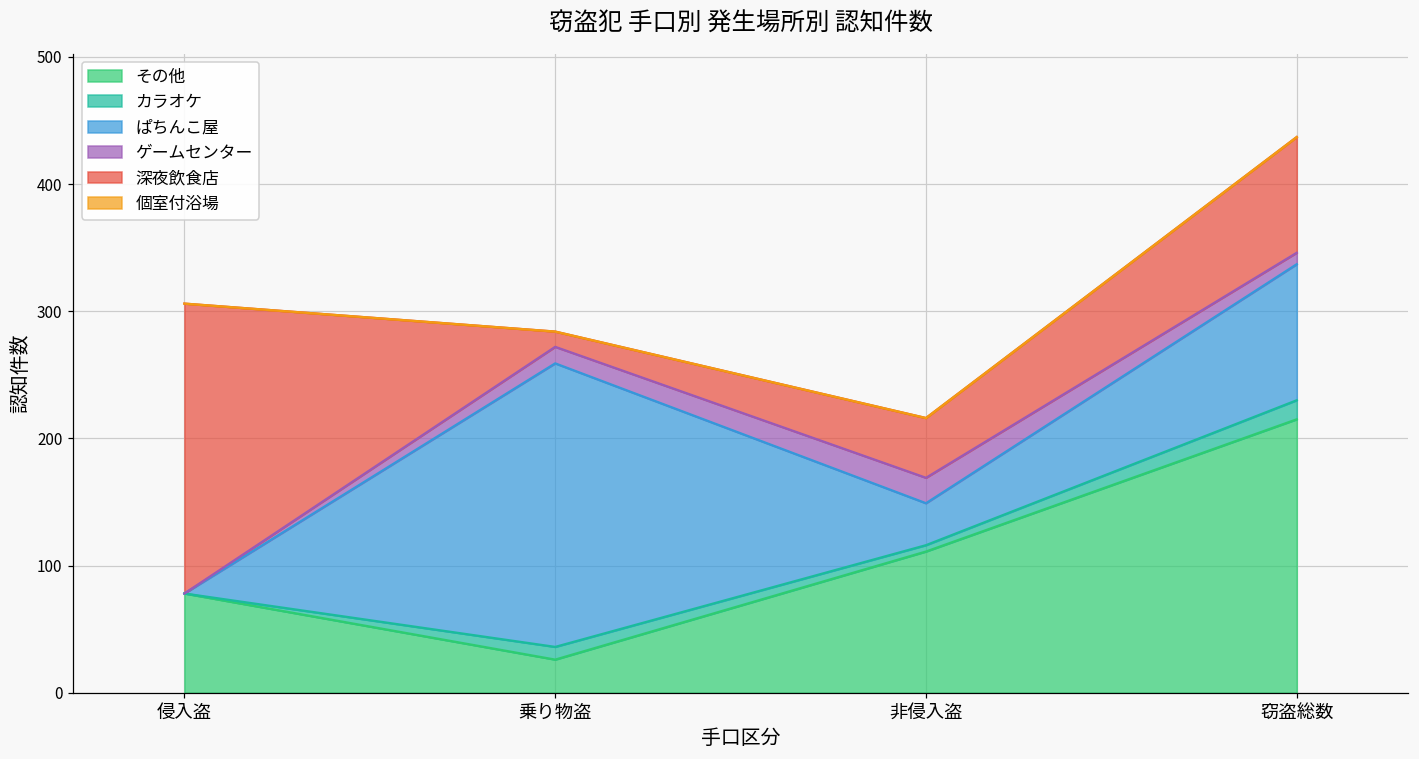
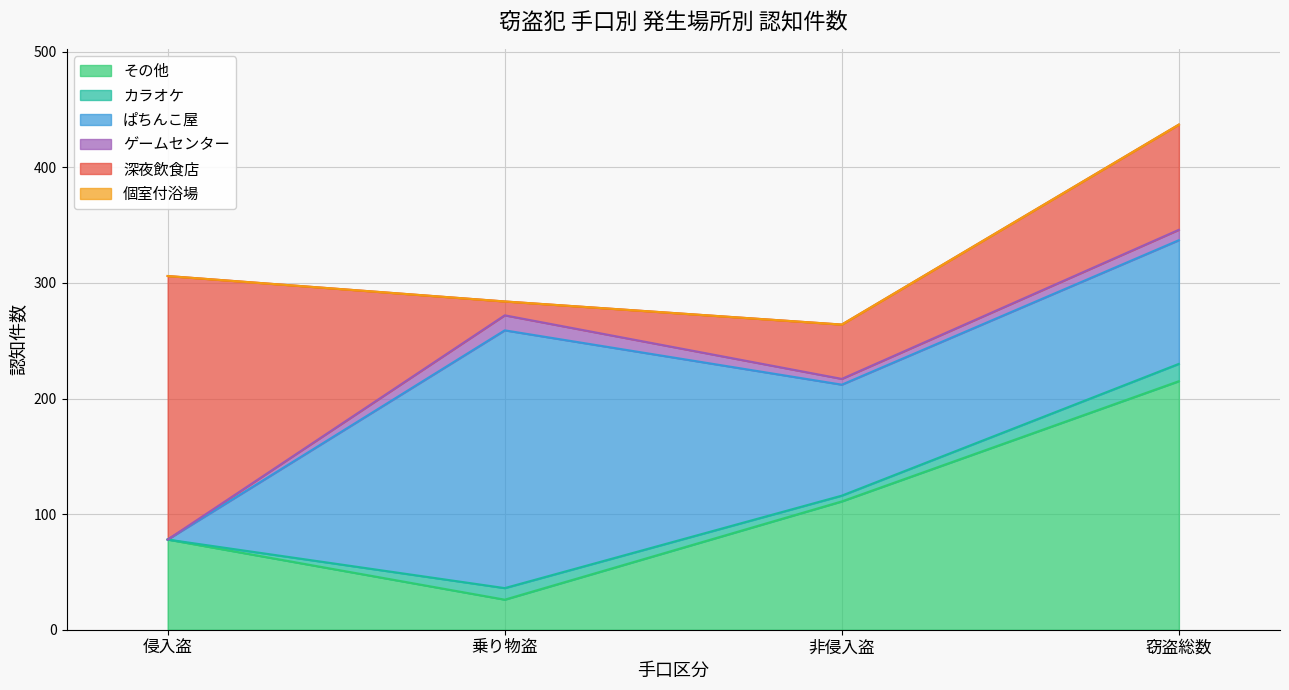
ぱちんこ屋, 非侵入盗: 33 -> 96
ゲームセンター, 非侵入盗: 20 -> 5
